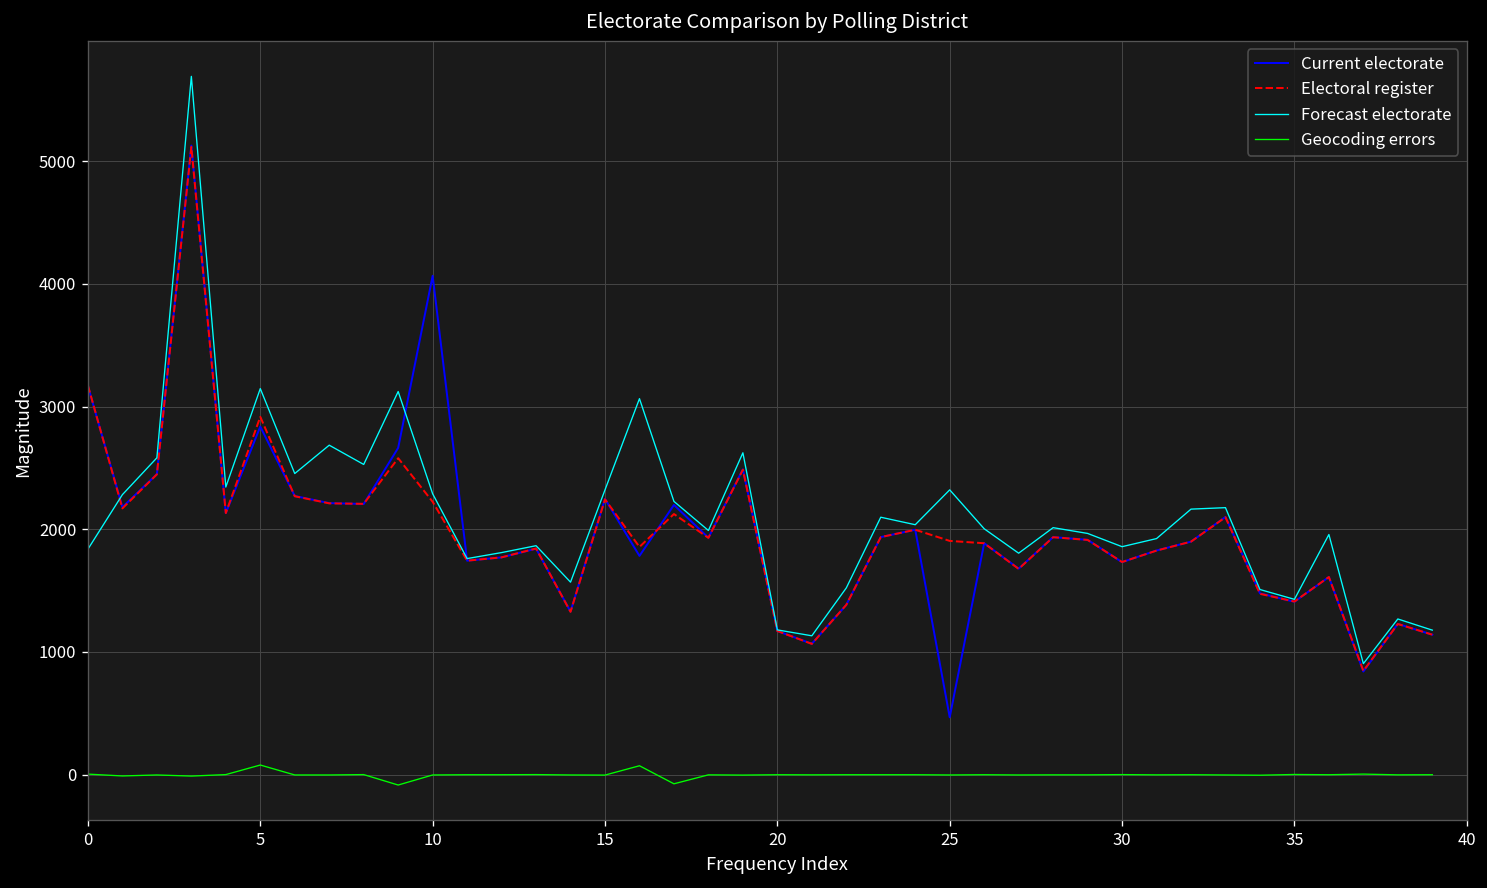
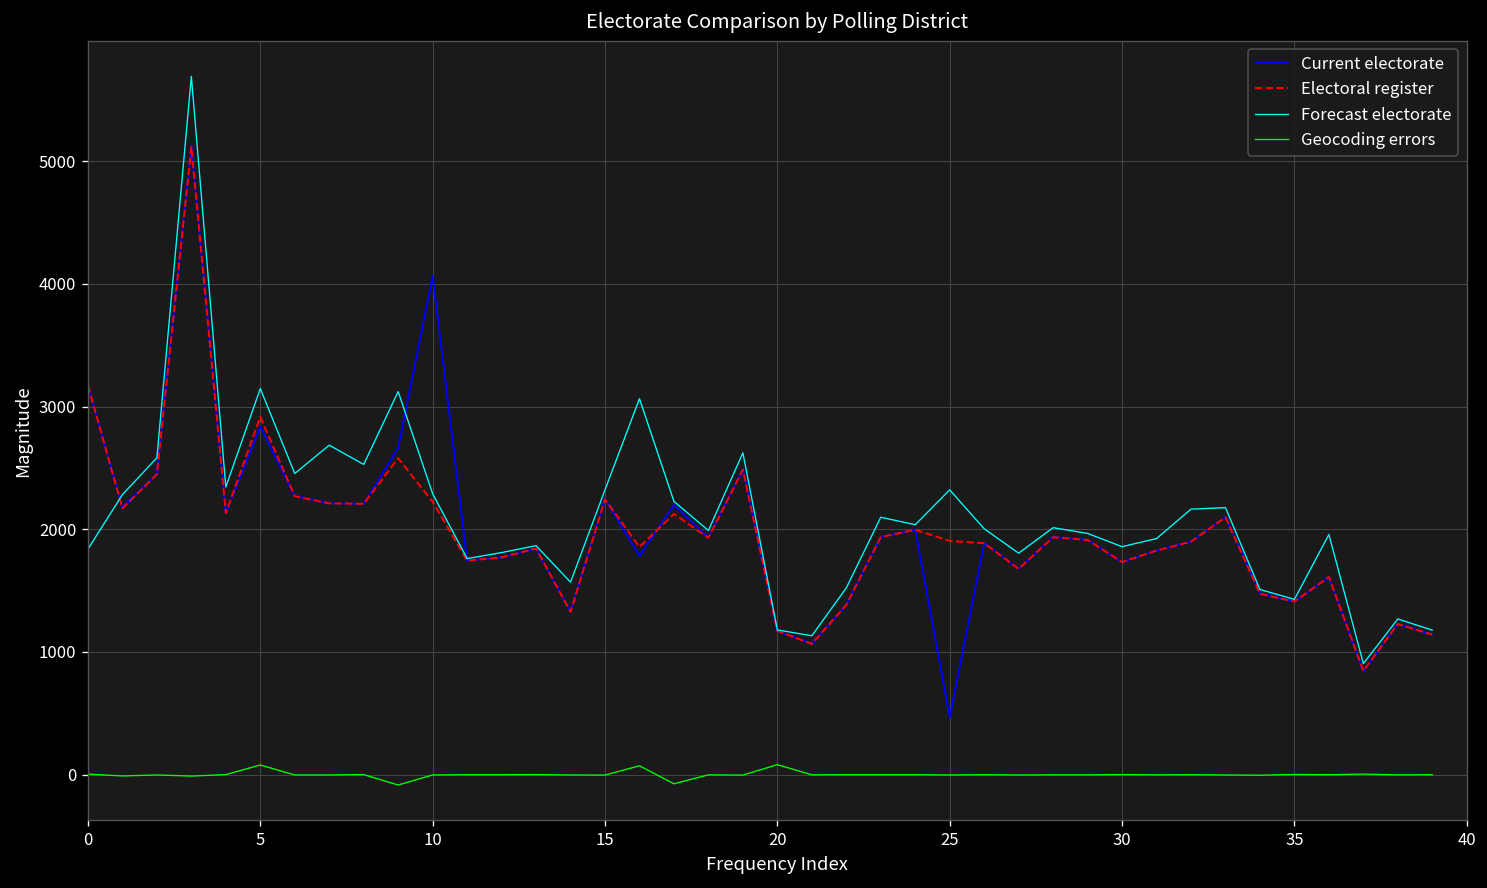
Geocoding errors, 20: 0 -> 80
